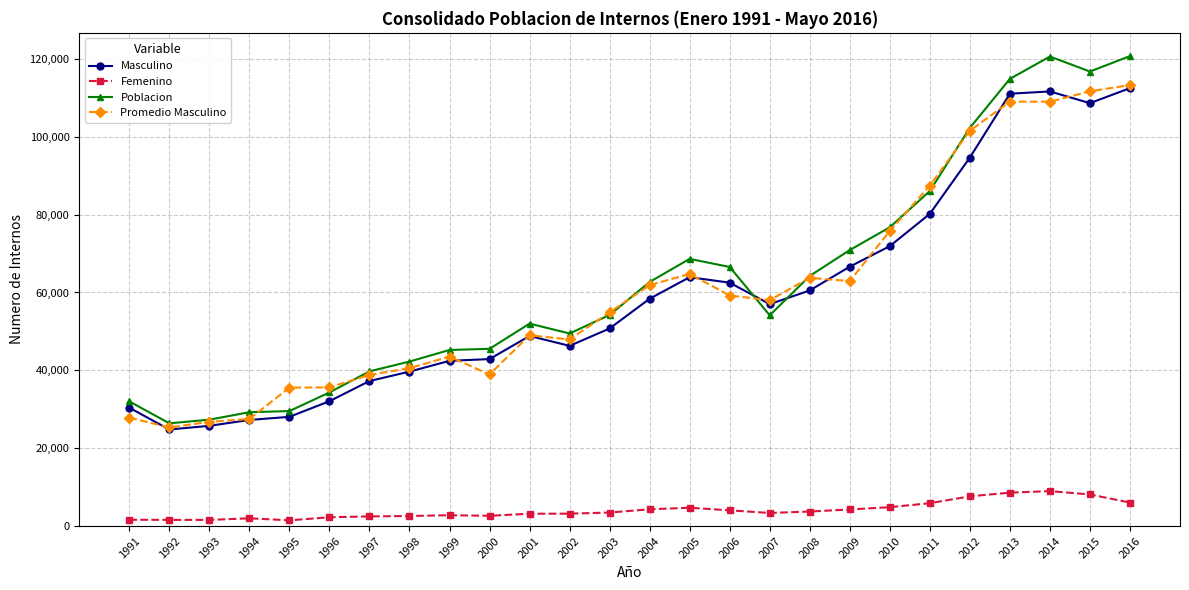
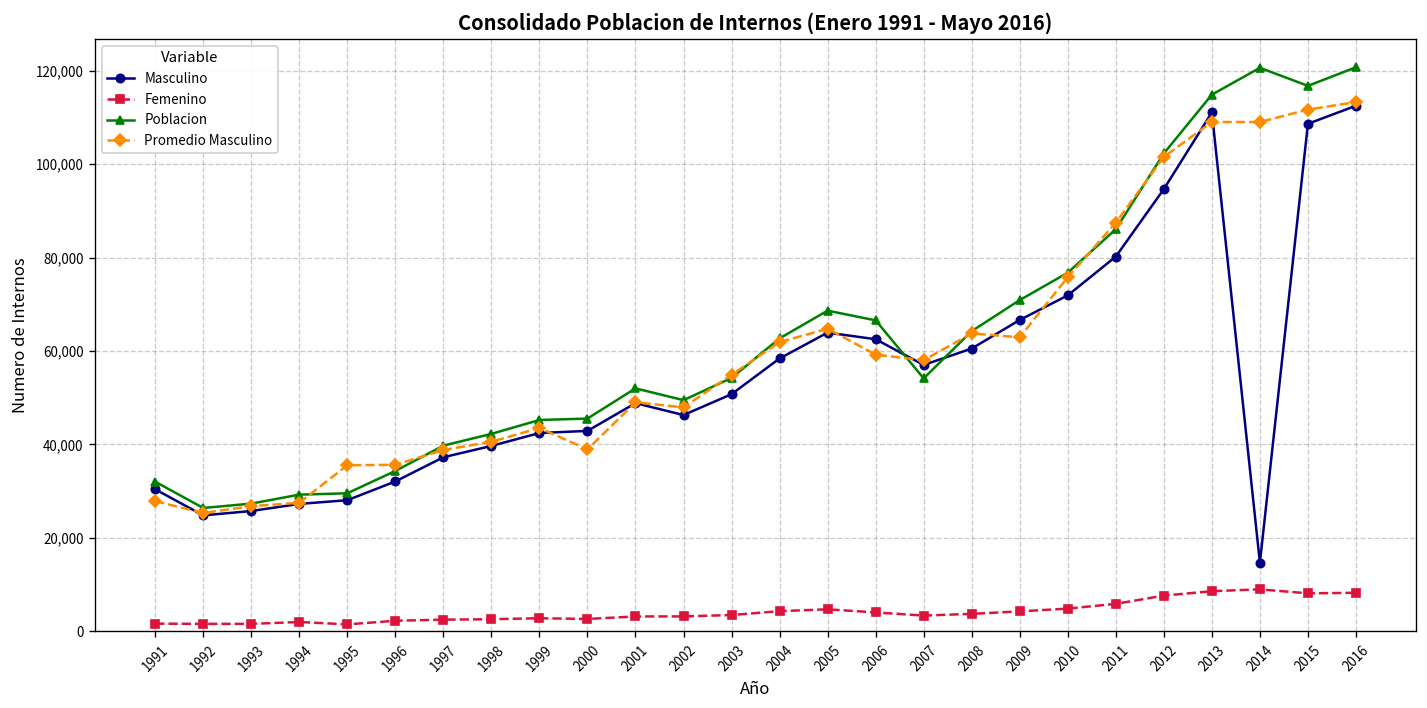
Masculino, 2014: 112,000 -> 15,000
Femenino, 2016: 6,000 -> 8,000
